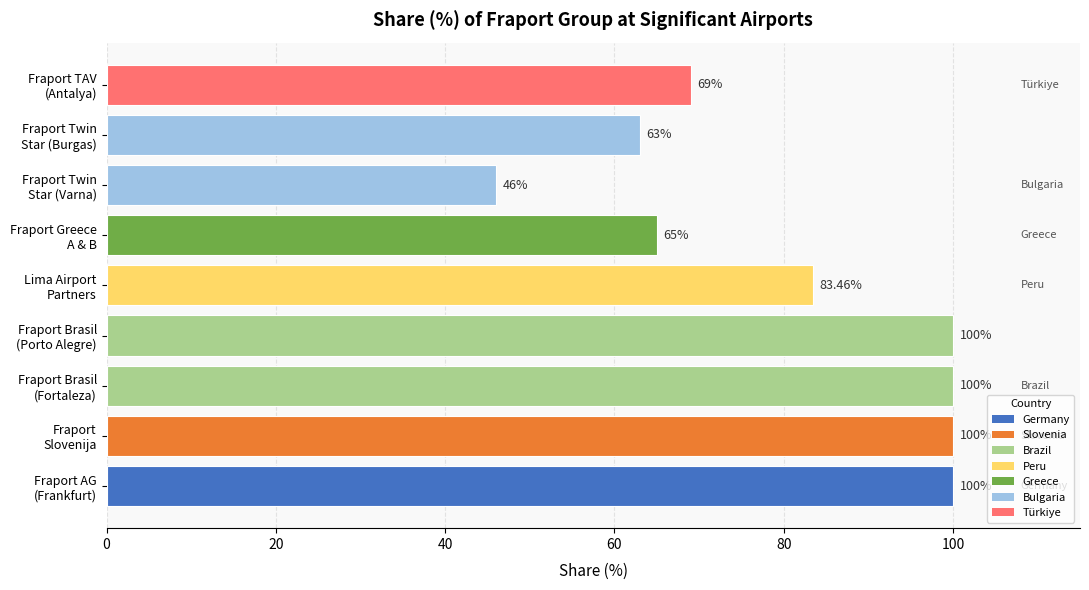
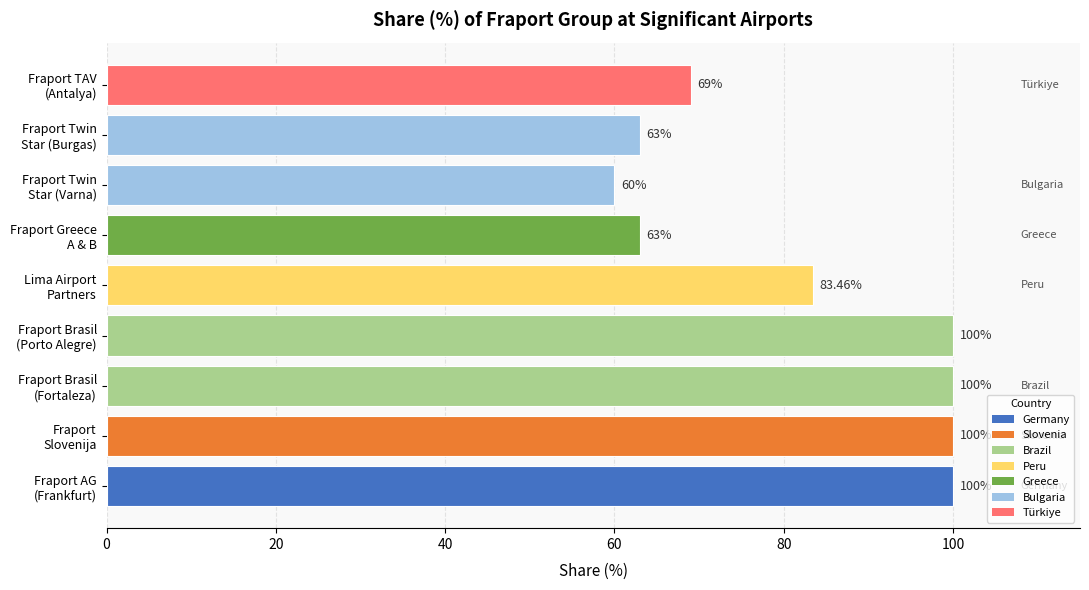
Fraport Twin Star (Varna): 46% -> 60%
Fraport Greece A & B: 65% -> 63%
